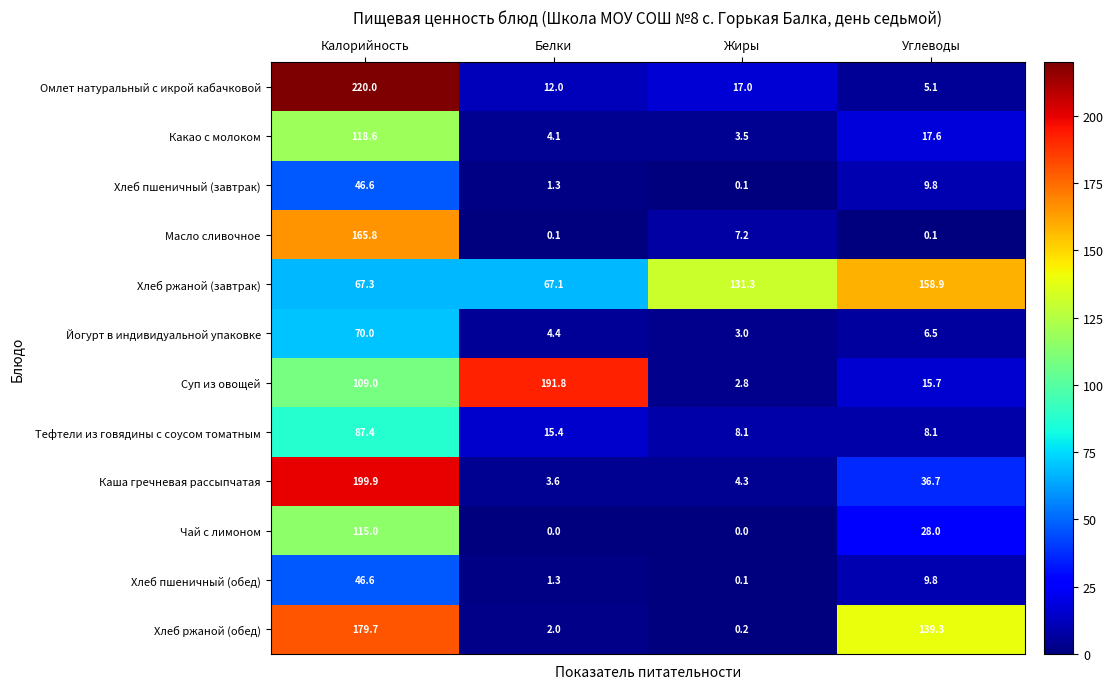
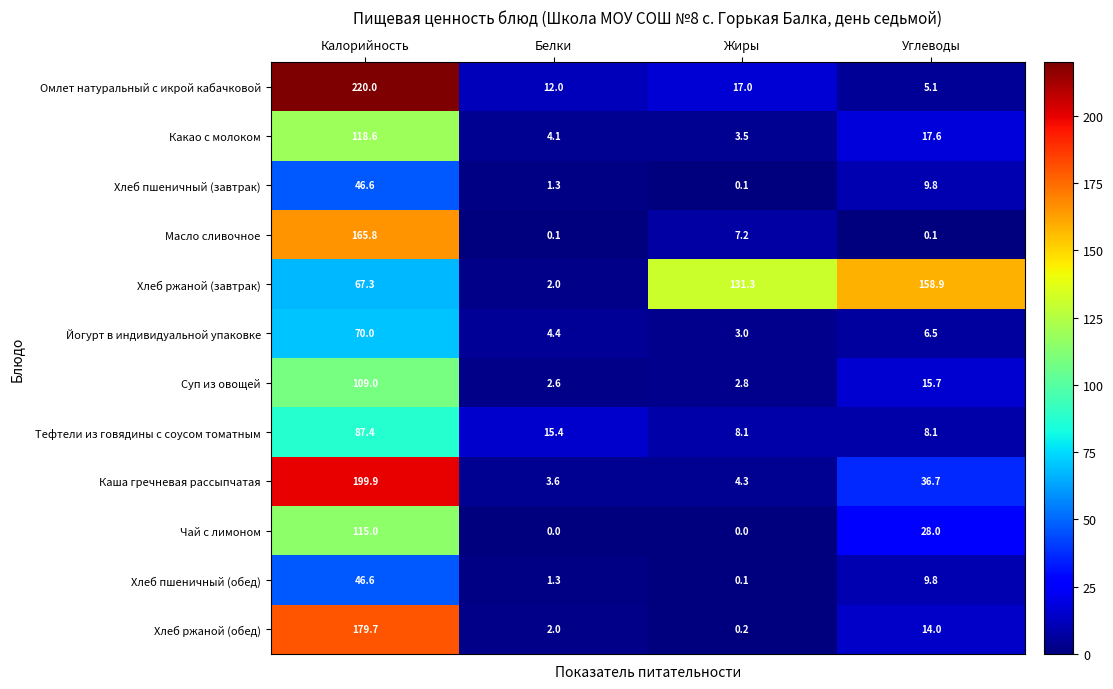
Хлеб ржаной (завтрак), Белки: 67.1 -> 2.0
Суп из овощей, Белки: 191.8 -> 2.6
Хлеб ржаной (обед), Углеводы: 139.3 -> 14.0
